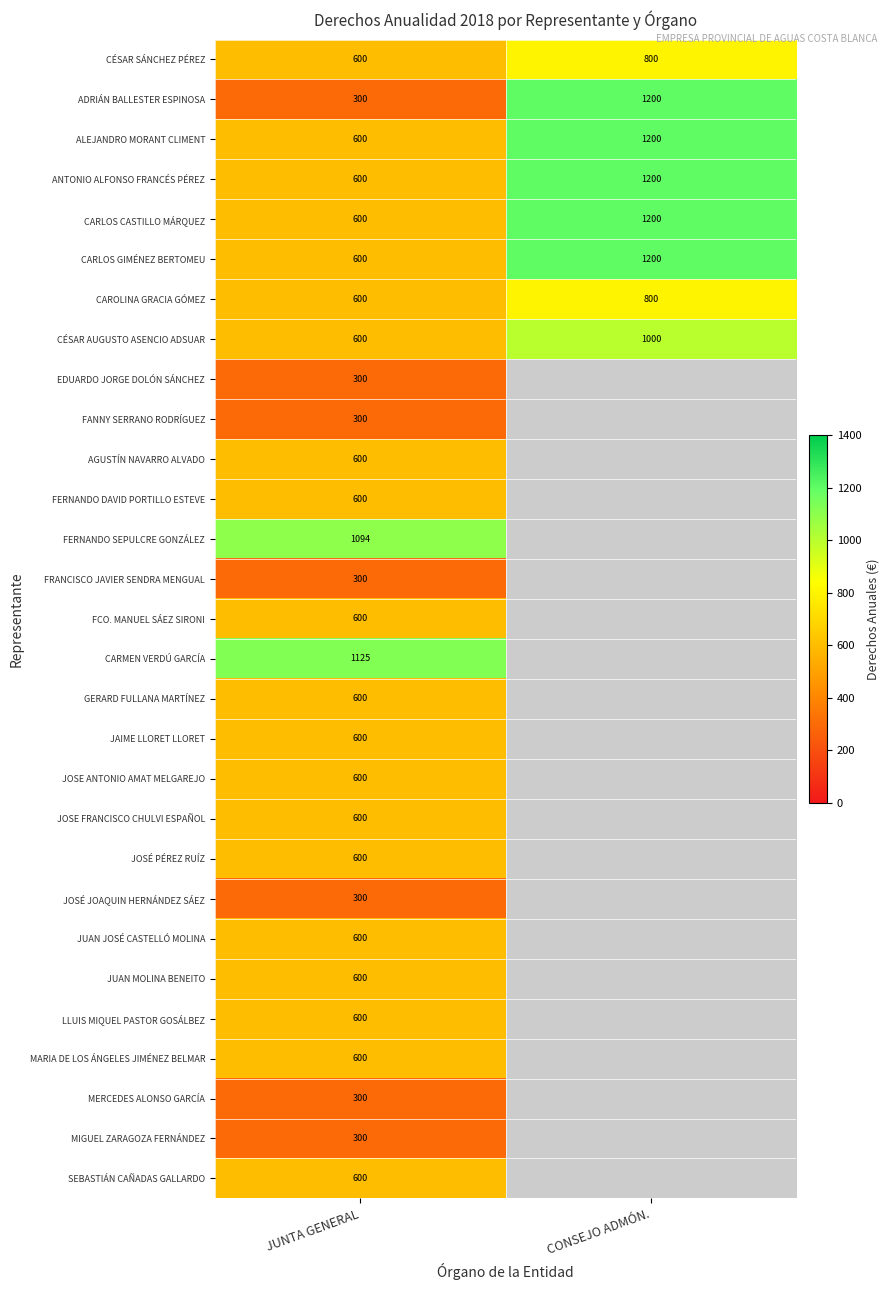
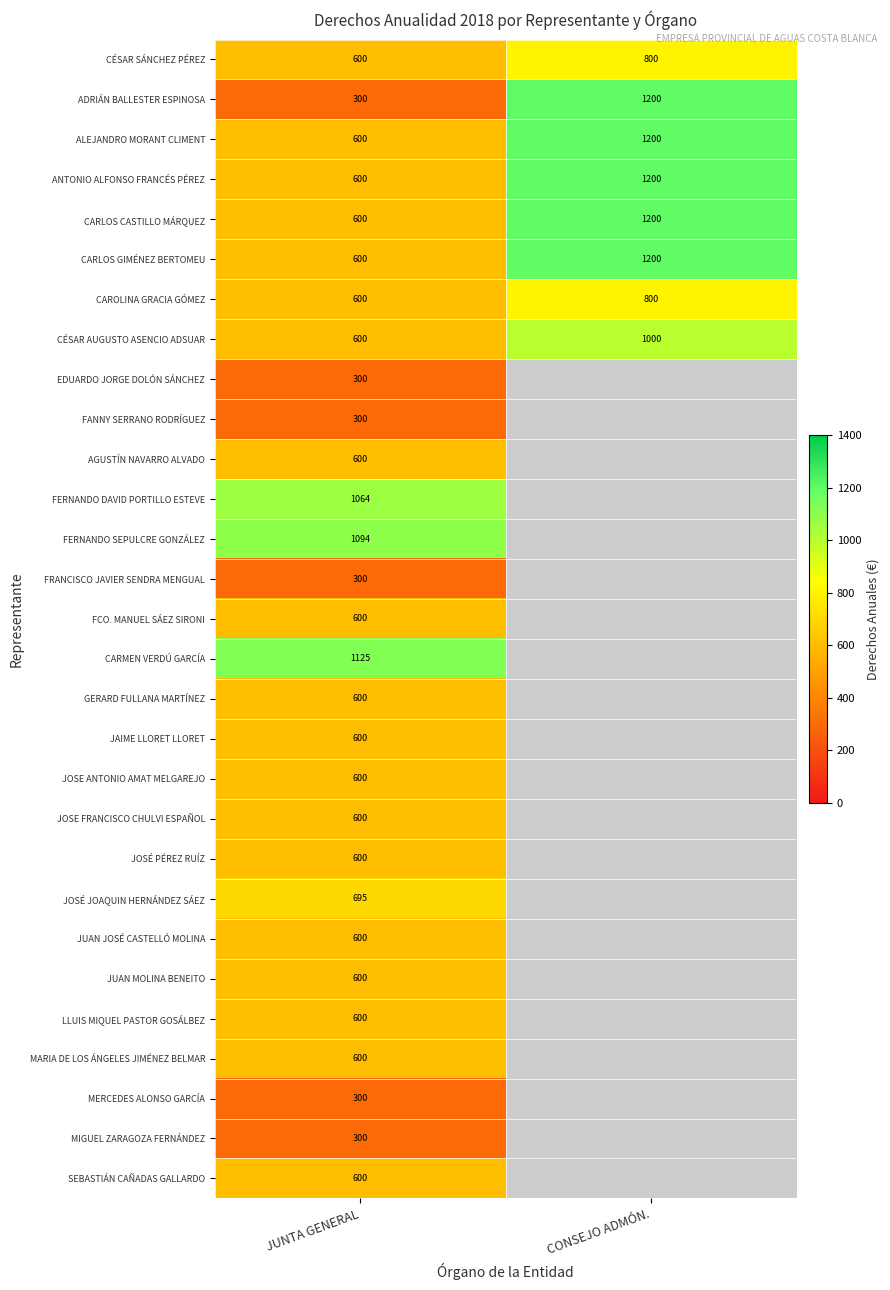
FERNANDO DAVID PORTILLO ESTEVE, JUNTA GENERAL: 600 -> 1064
JOSÉ JOAQUIN HERNÁNDEZ SÁEZ, JUNTA GENERAL: 300 -> 695
